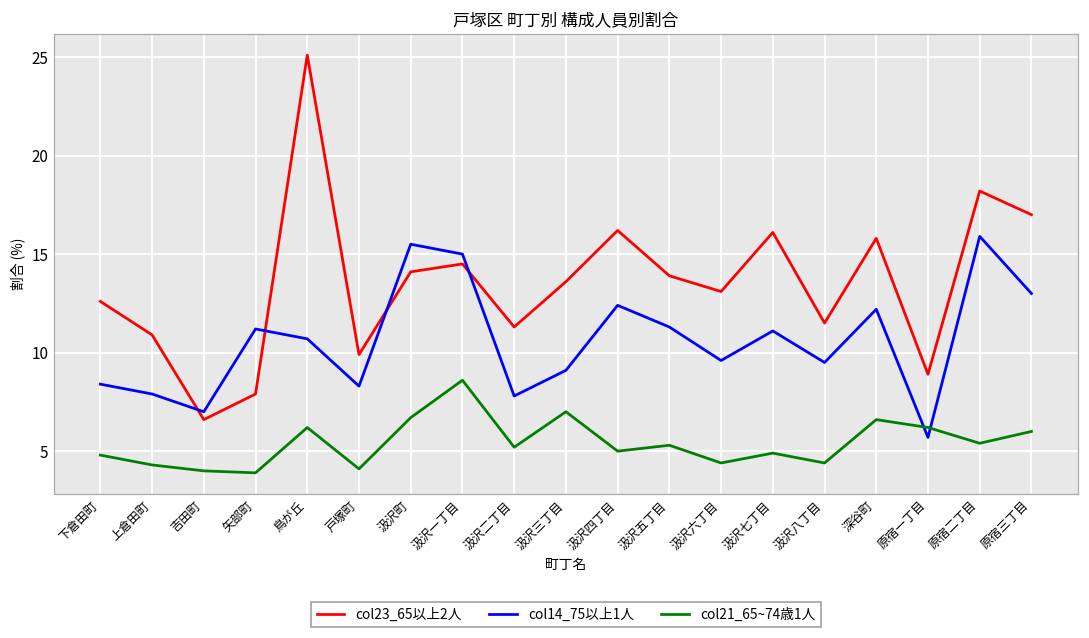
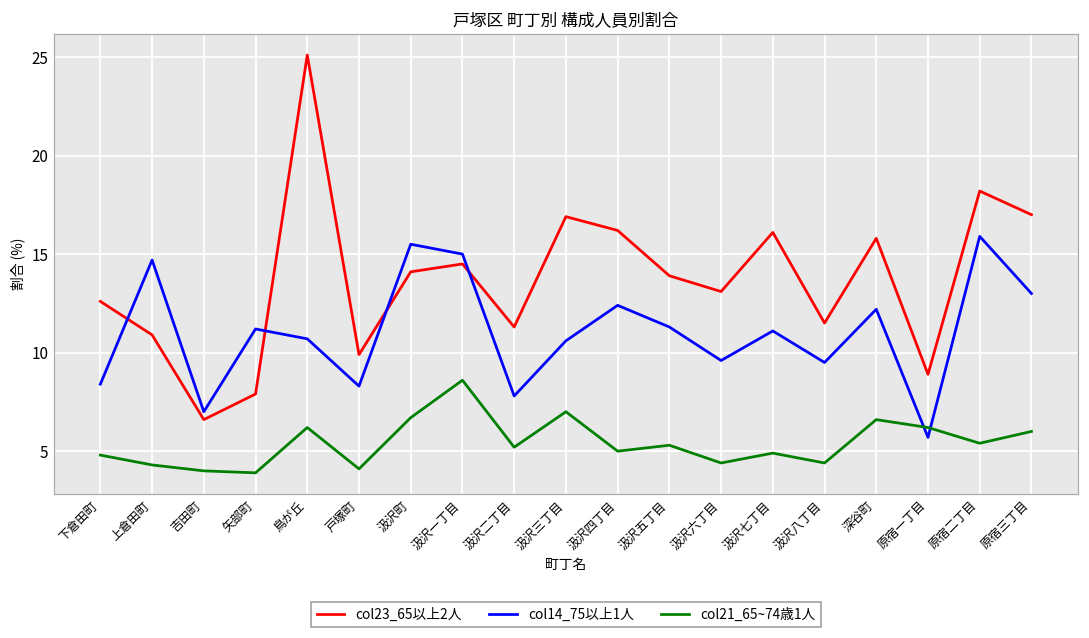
col14_75以上1人, 上倉田町: 7.9 -> 14.7
col23_65以上2人, 汲沢三丁目: 13.6 -> 16.9
col14_75以上1人, 汲沢三丁目: 9.1 -> 10.6
